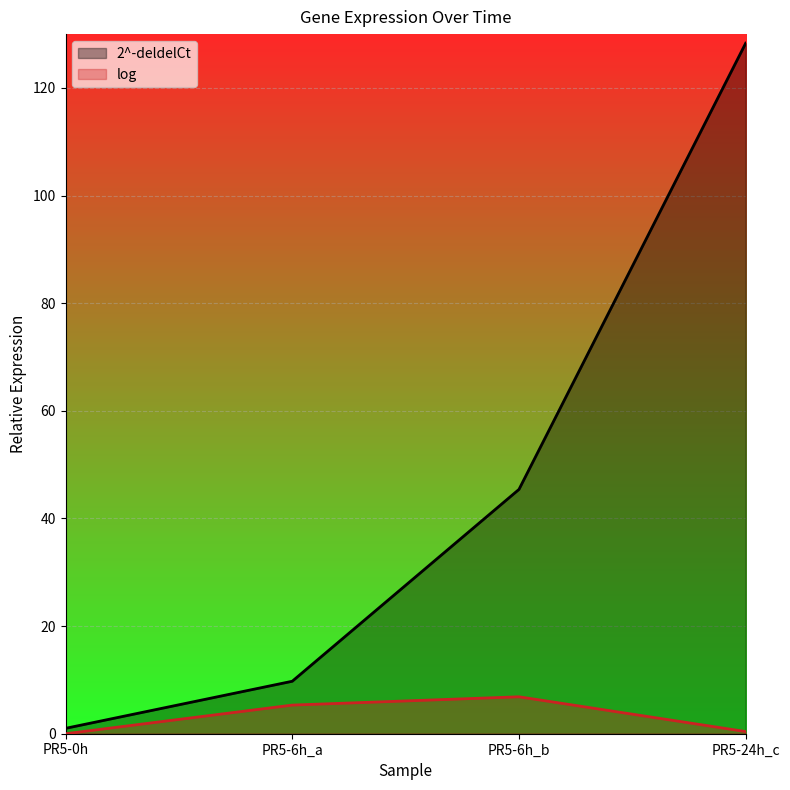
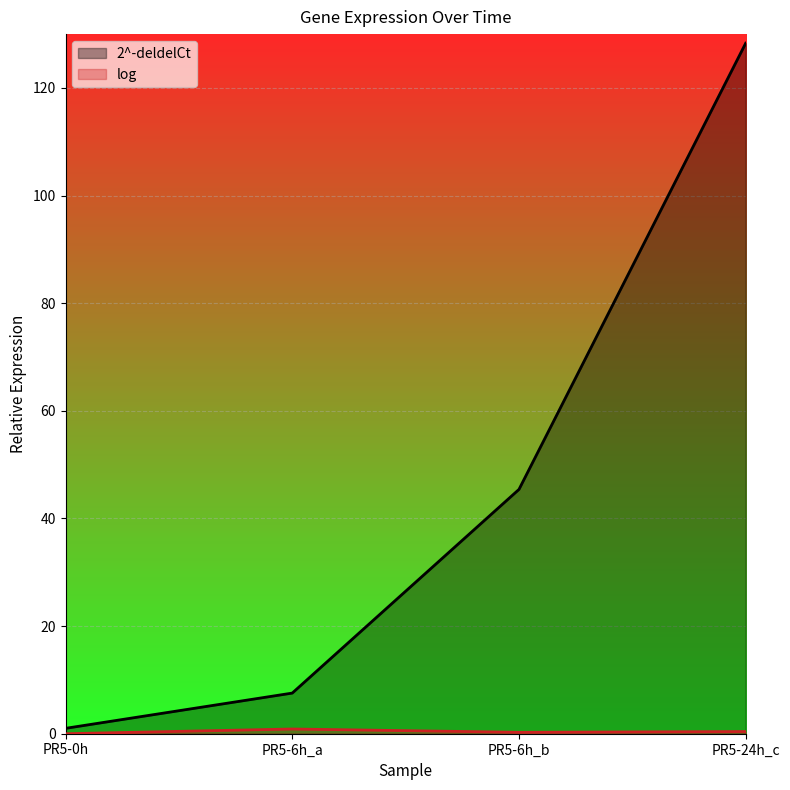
2^-deldelCt, PR5-6h_a: 10 -> 8
log, PR5-6h_a: 5 -> 1
log, PR5-6h_b: 7 -> 0
